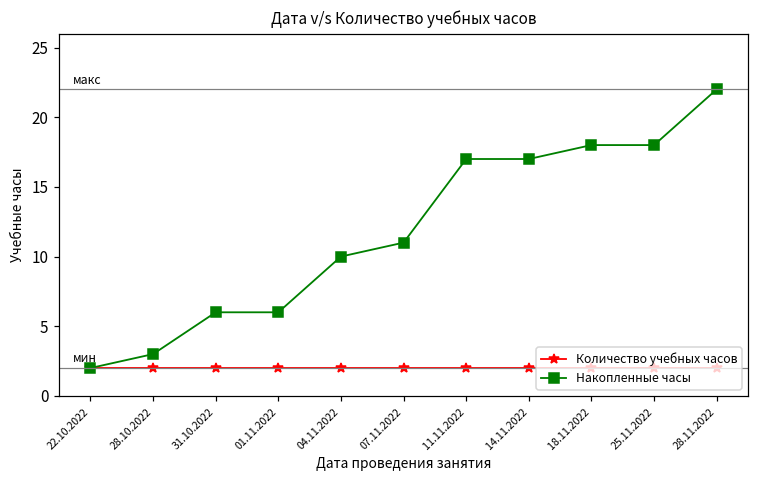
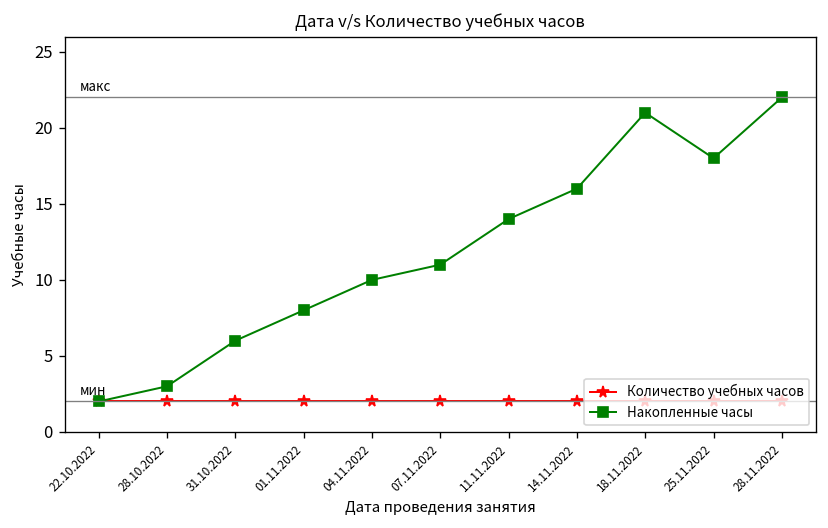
Накопленные часы, 01.11.2022: 6 -> 8
Накопленные часы, 11.11.2022: 17 -> 14
Накопленные часы, 14.11.2022: 17 -> 16
Накопленные часы, 18.11.2022: 18 -> 21
